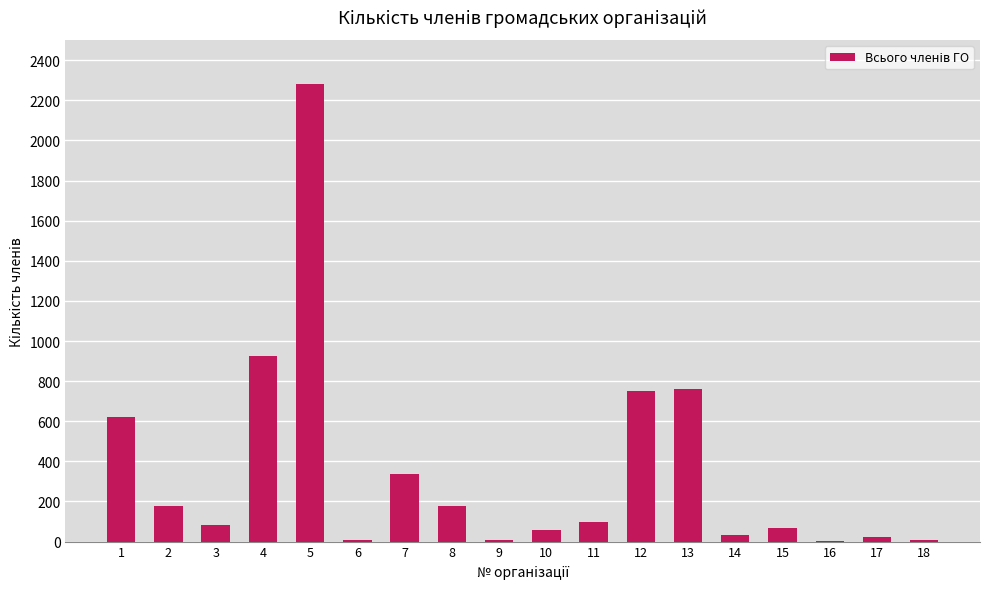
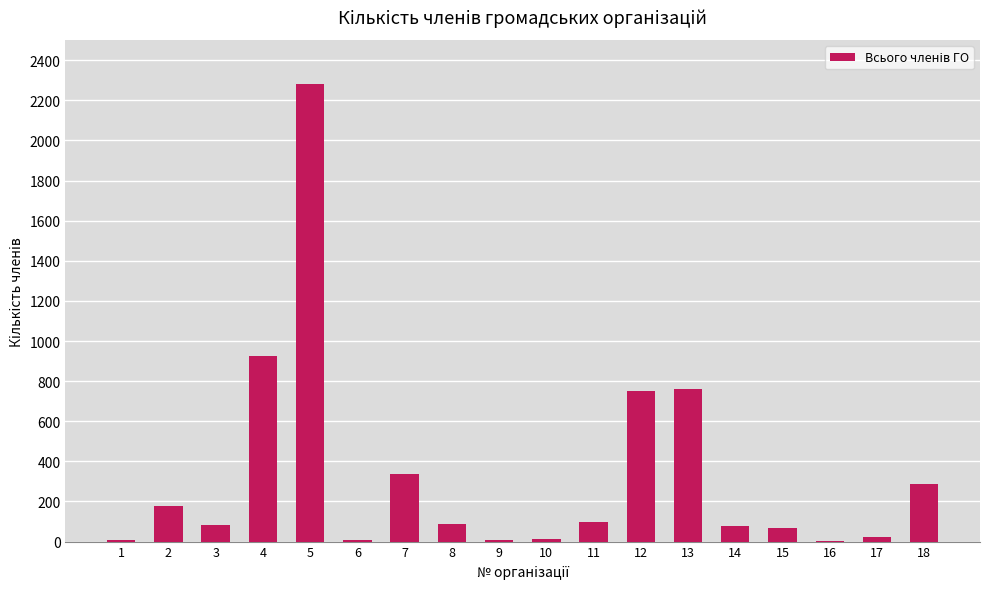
1: 620 -> 10
8: 180 -> 90
10: 60 -> 10
14: 30 -> 80
18: 10 -> 290
